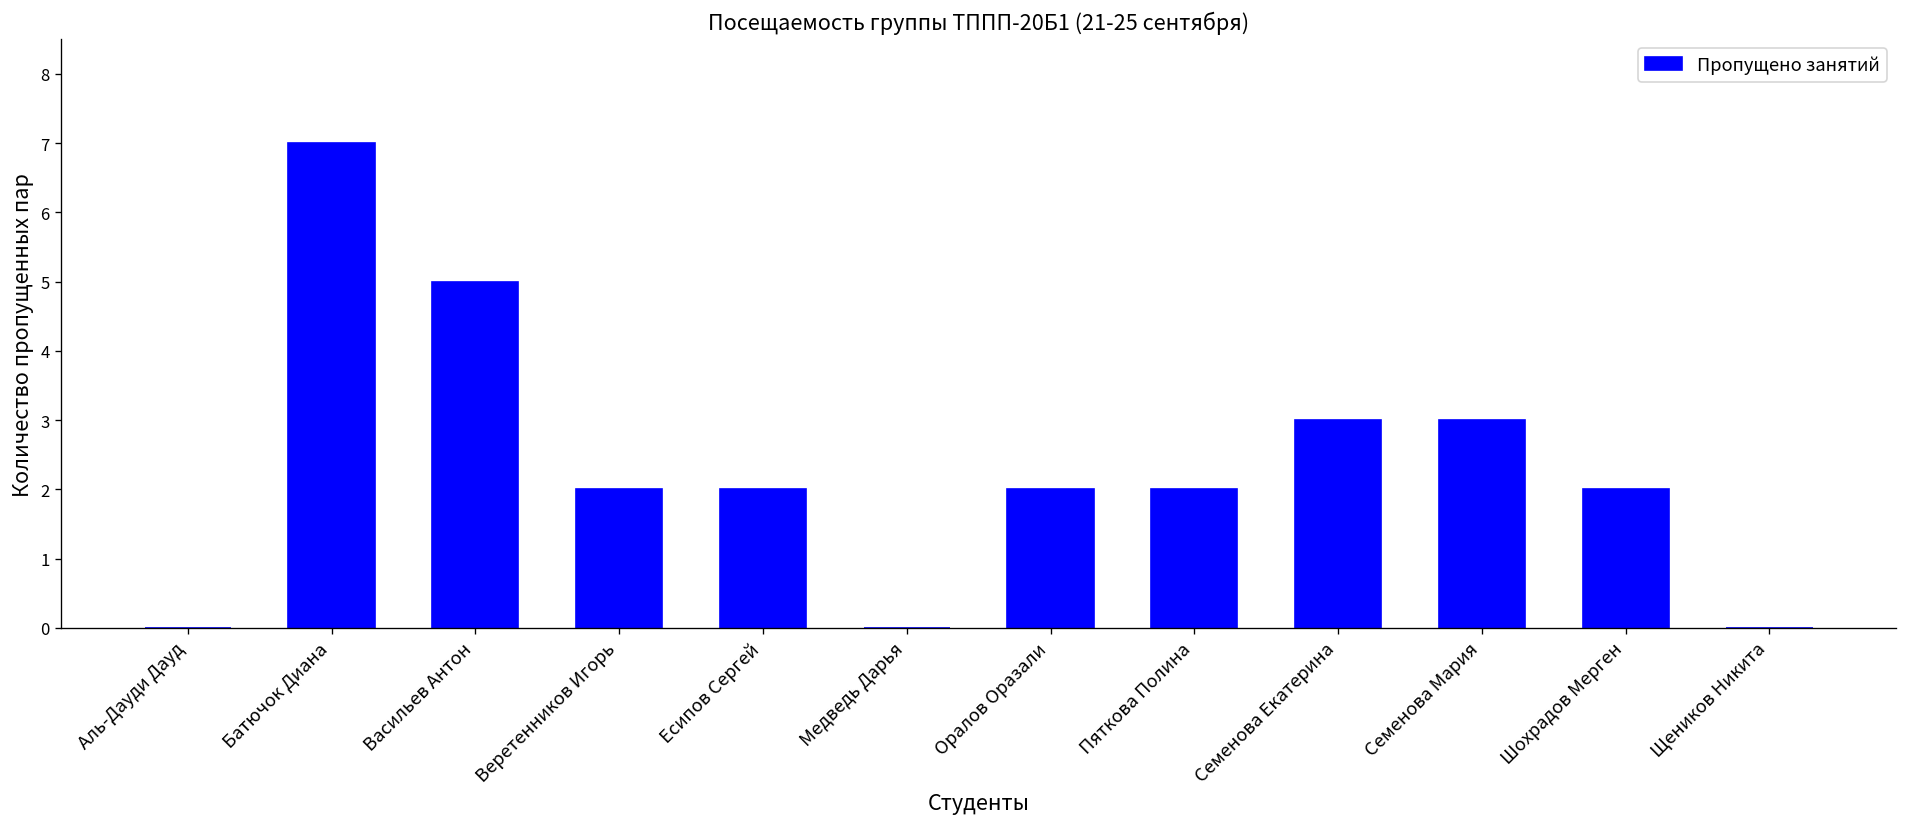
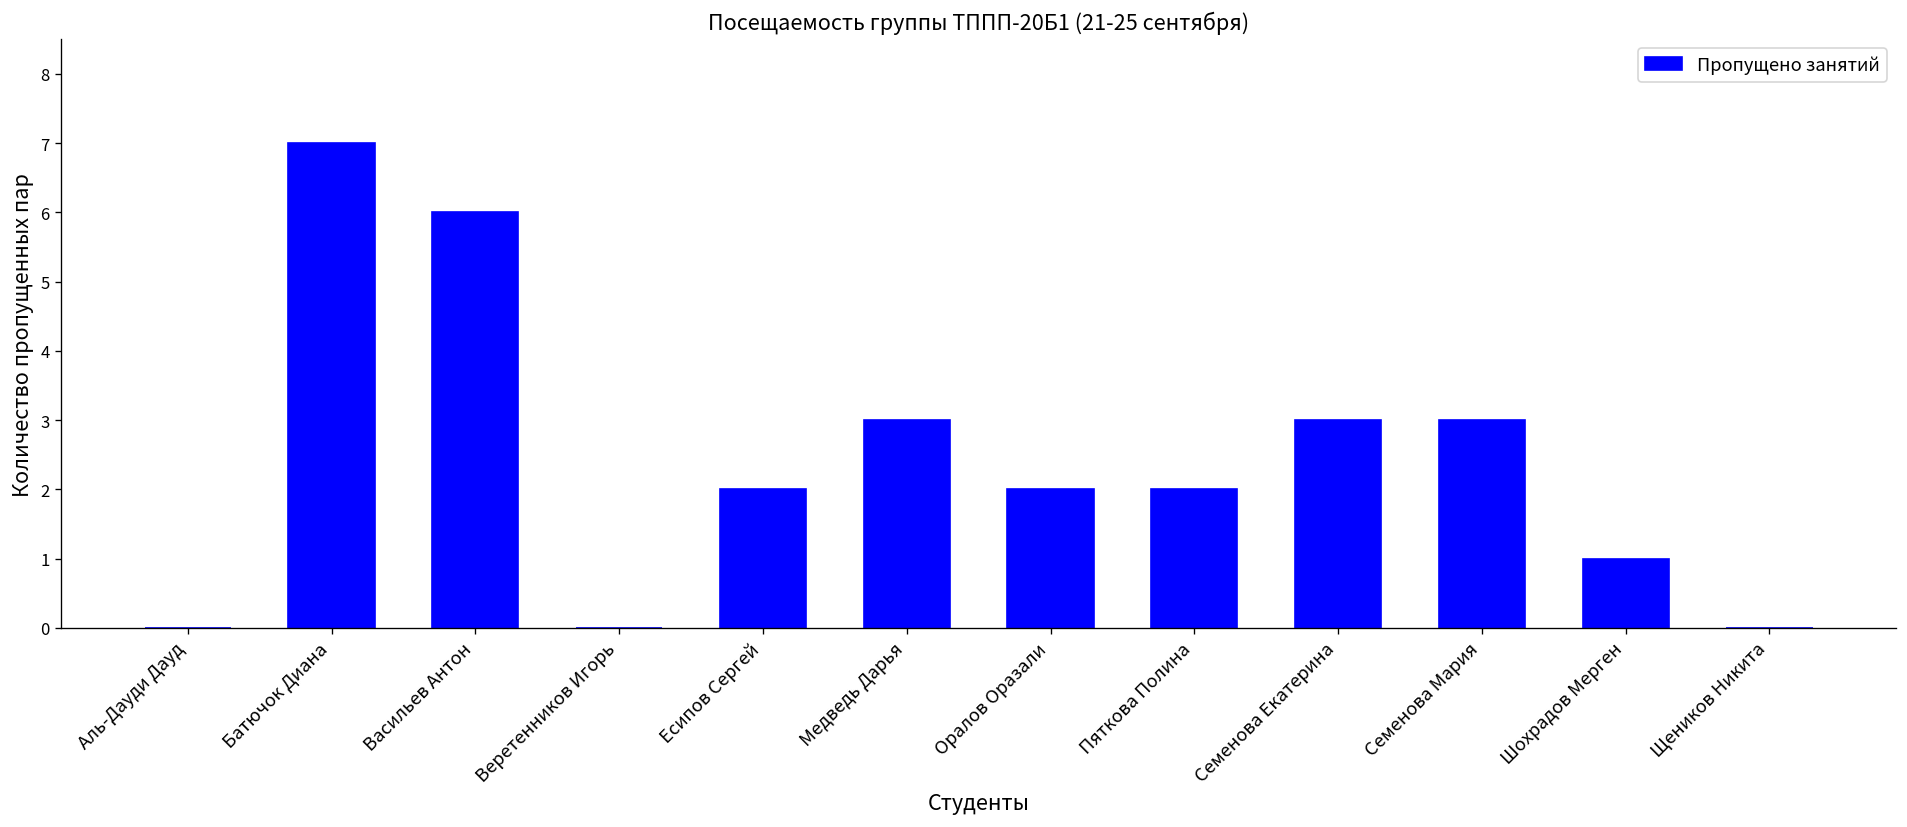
Васильев Антон: 5 -> 6
Веретенников Игорь: 2 -> 0
Медведь Дарья: 0 -> 3
Шохрадов Мерген: 2 -> 1
